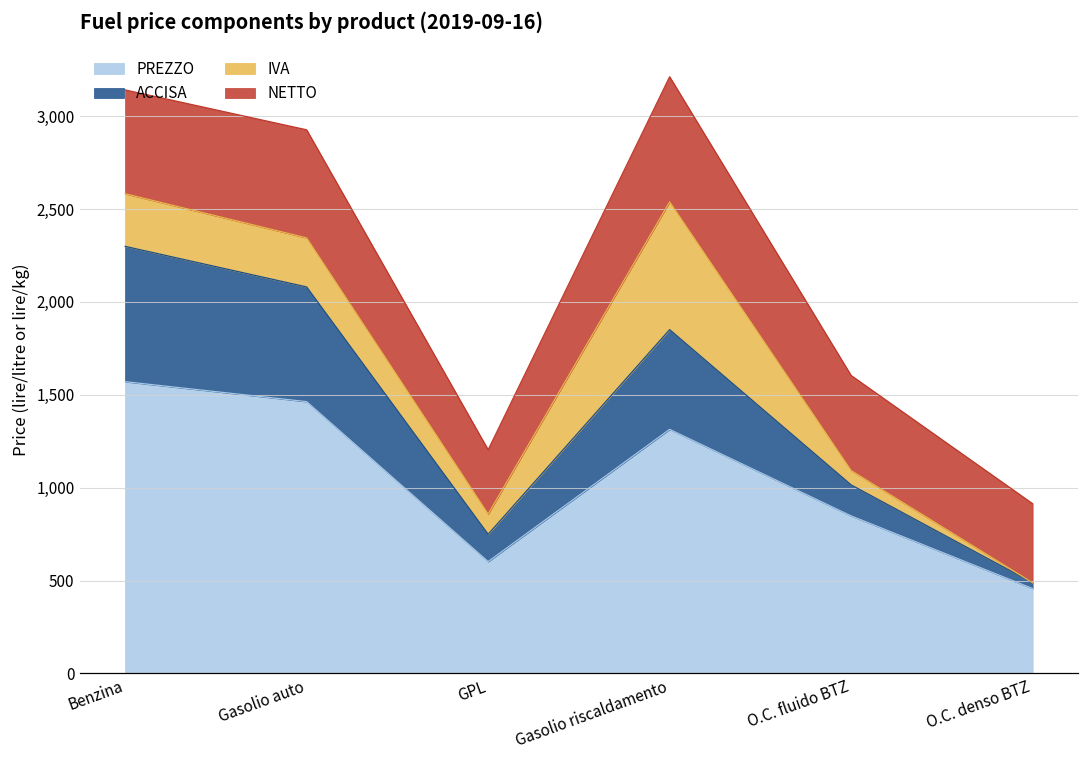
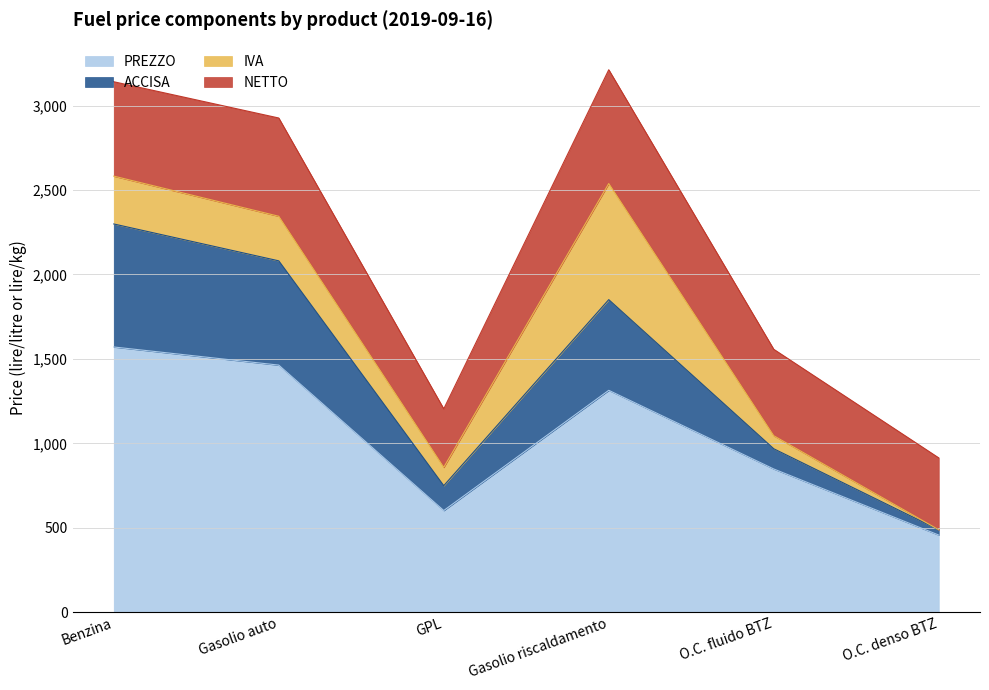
ACCISA, O.C. fluido BTZ: 170 -> 120
